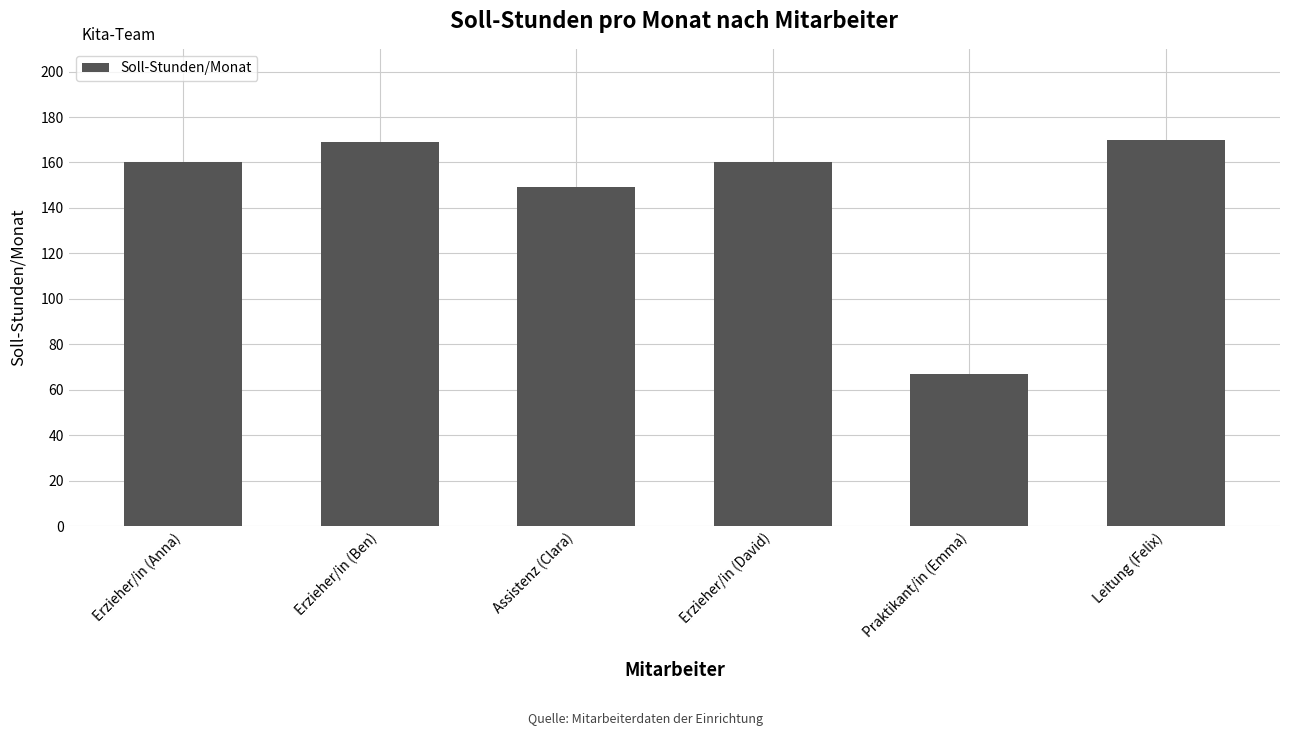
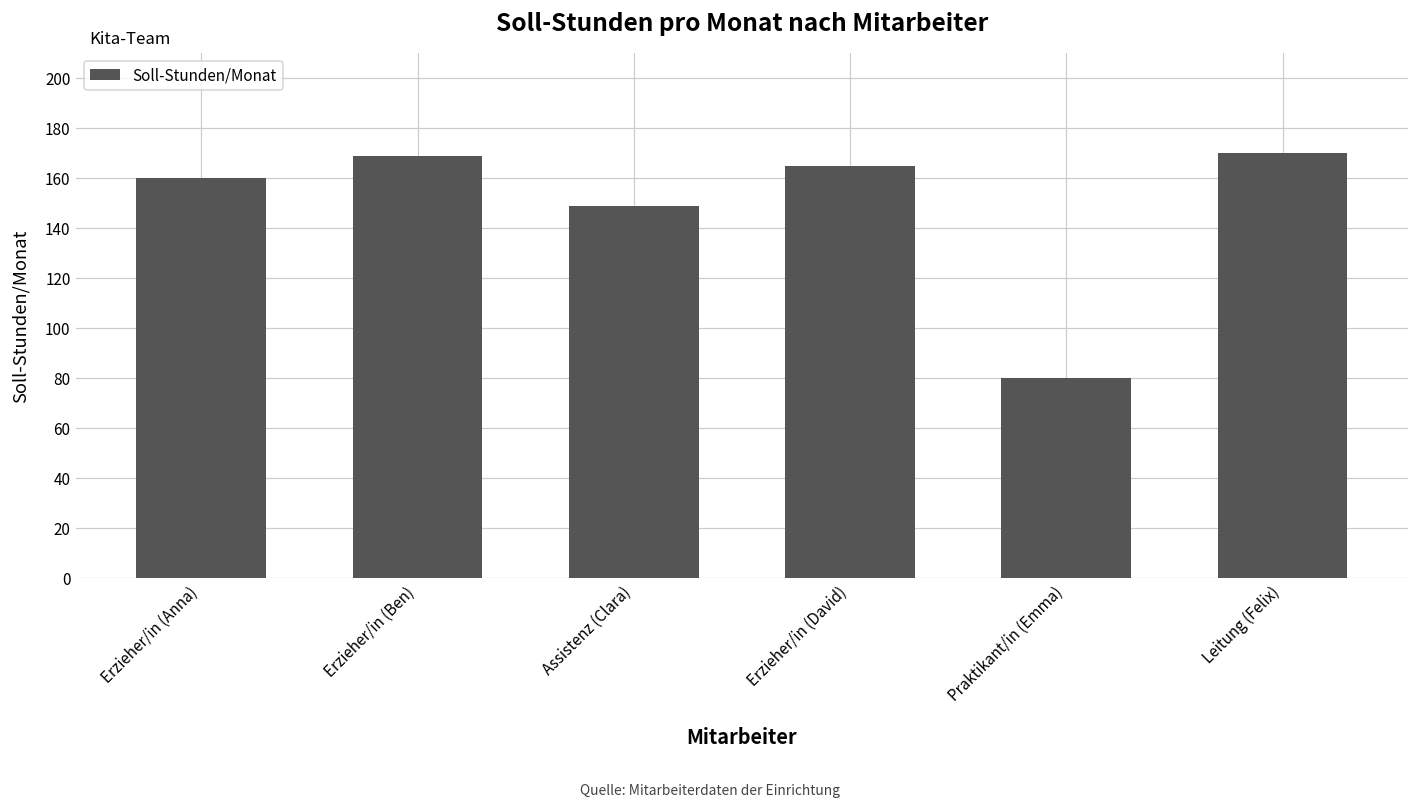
Erzieher/in (David): 160 -> 165
Praktikant/in (Emma): 67 -> 80
